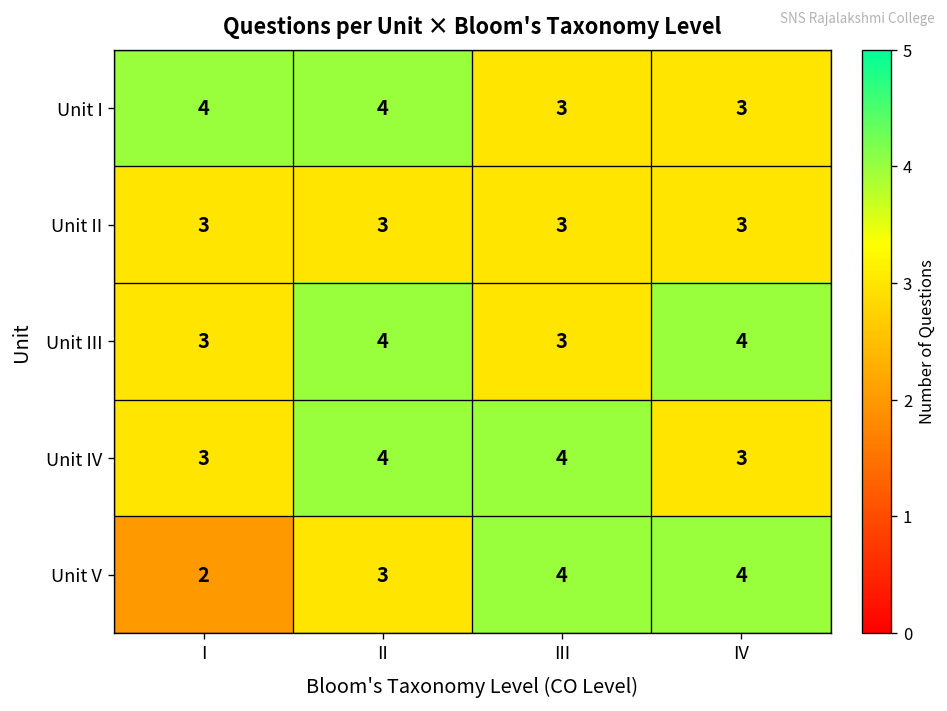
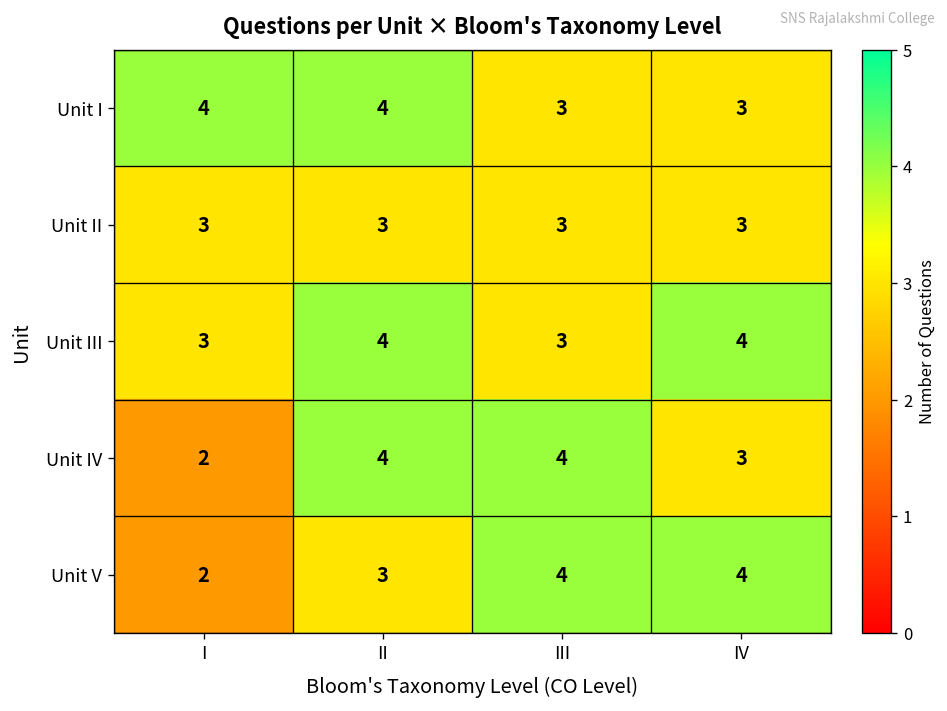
Unit IV, I: 3 -> 2
